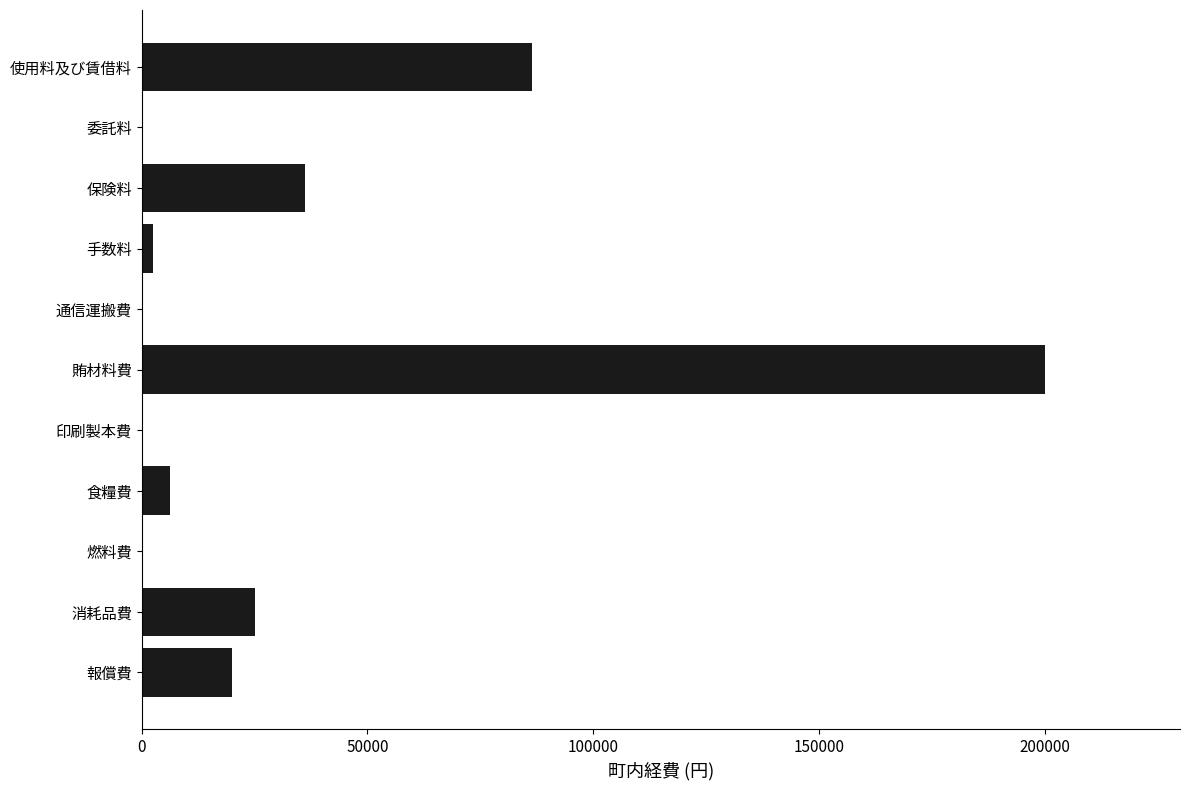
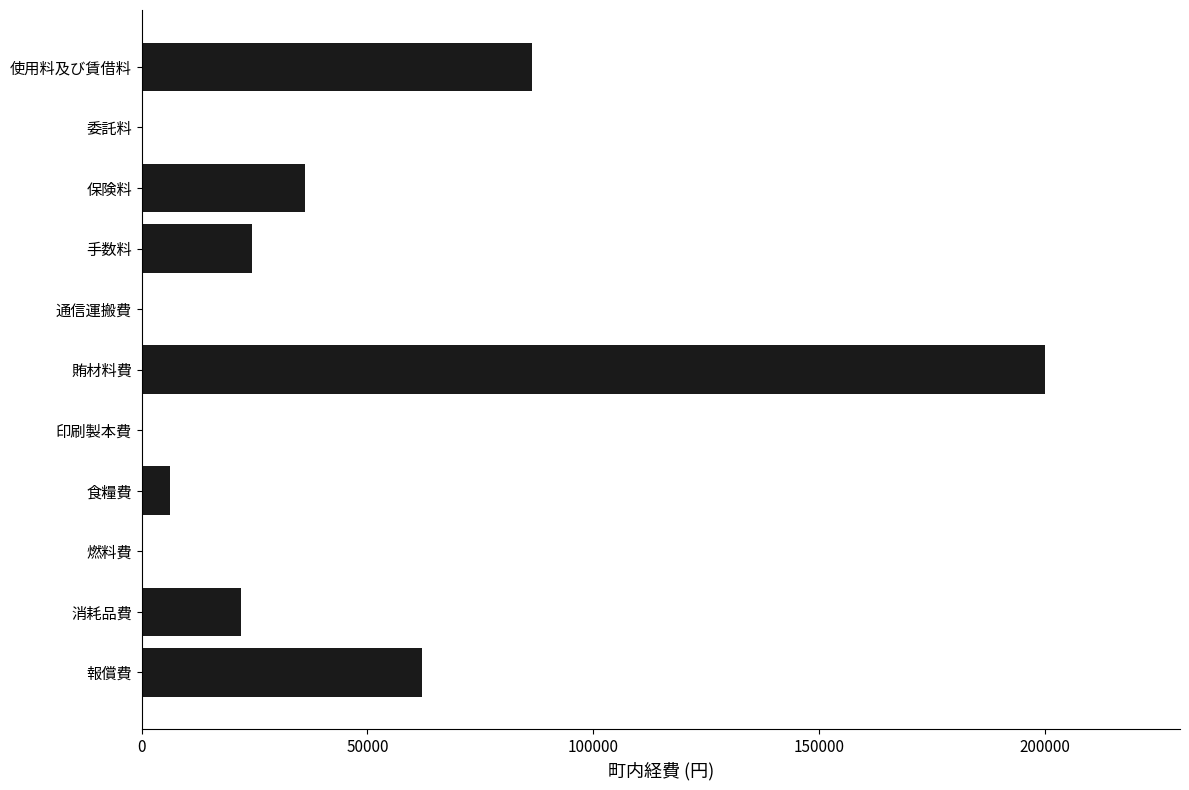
手数料: 3000 -> 24000
消耗品費: 25000 -> 22000
報償費: 20000 -> 62000
